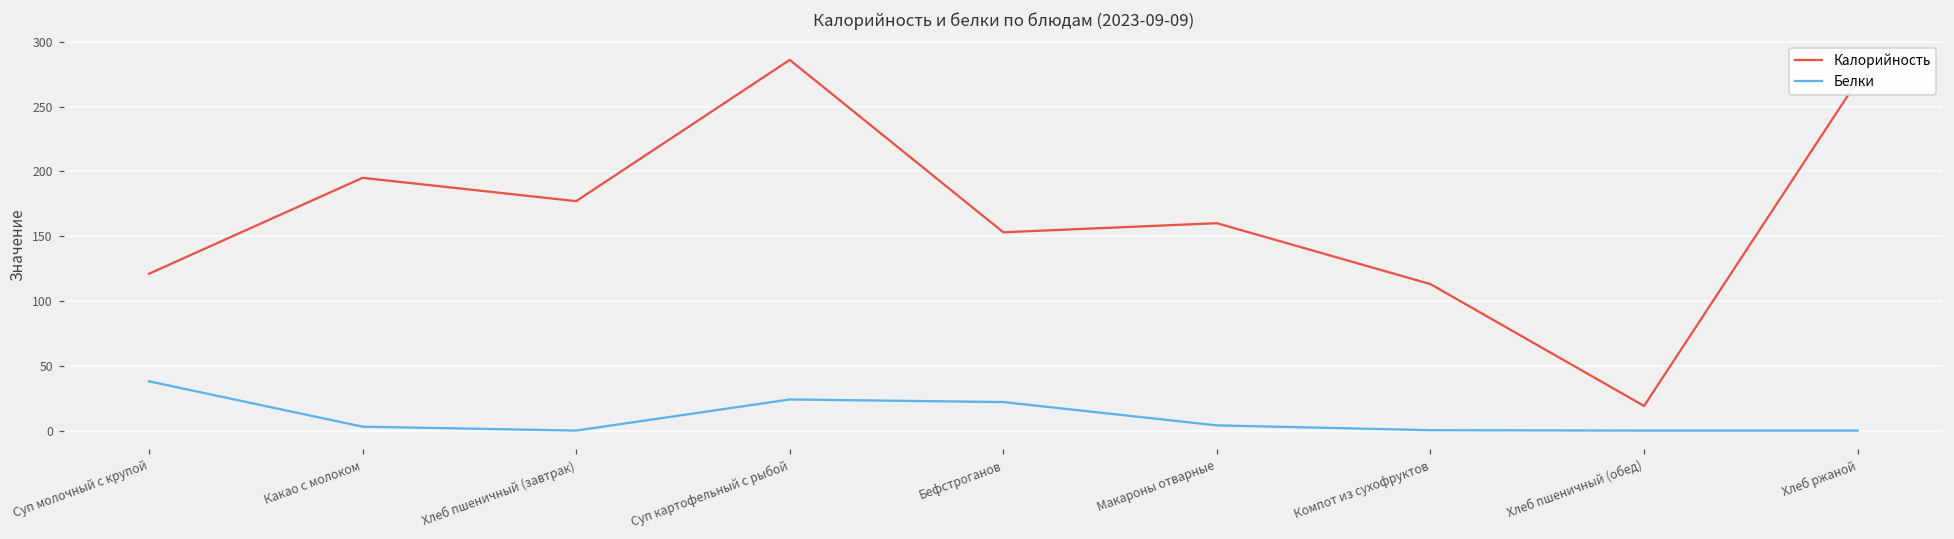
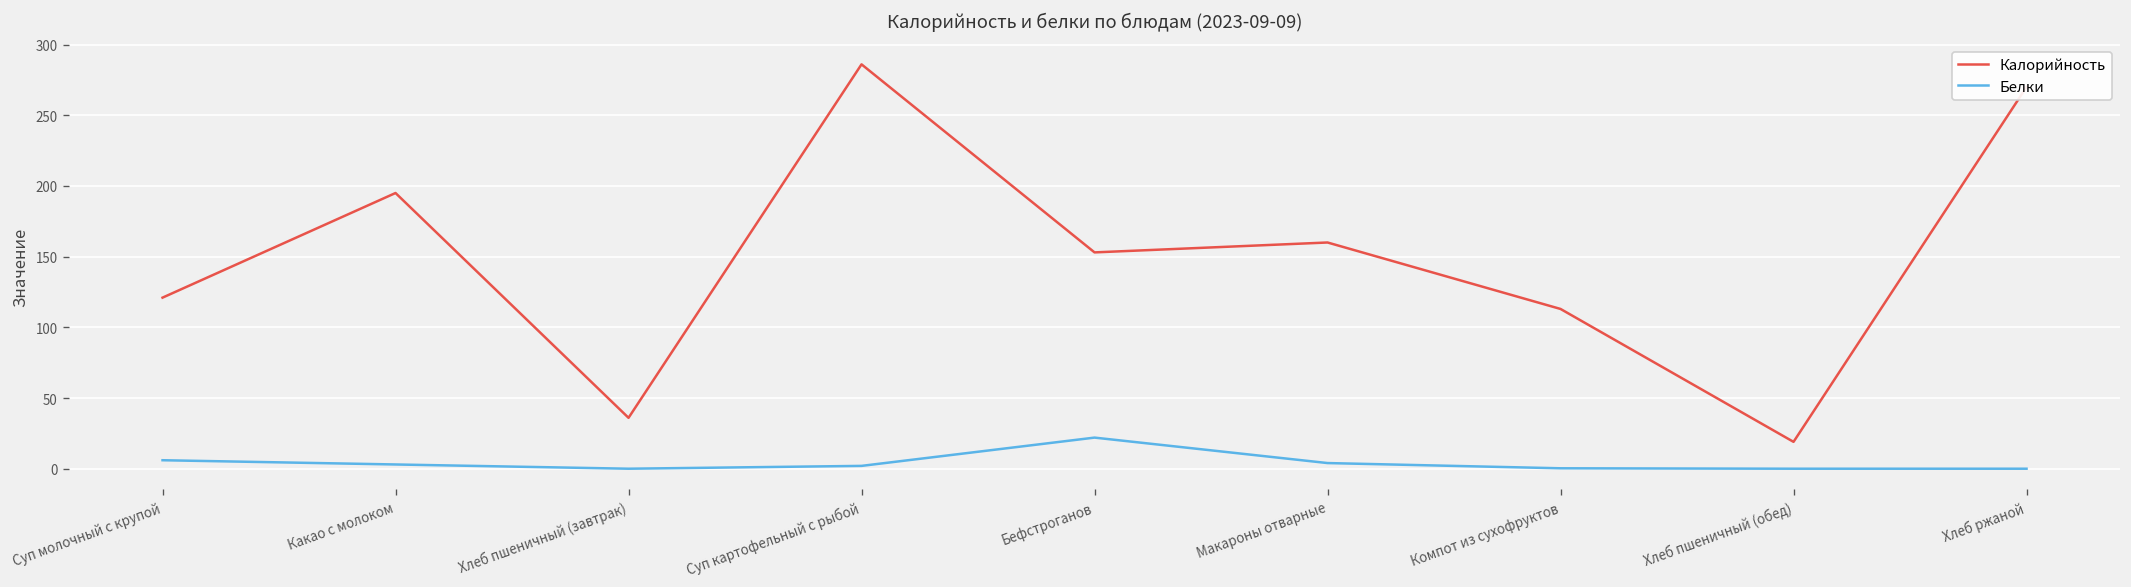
Белки, Суп молочный с крупой: 38 -> 6
Калорийность, Хлеб пшеничный (завтрак): 177 -> 36
Белки, Суп картофельный с рыбой: 24 -> 2
